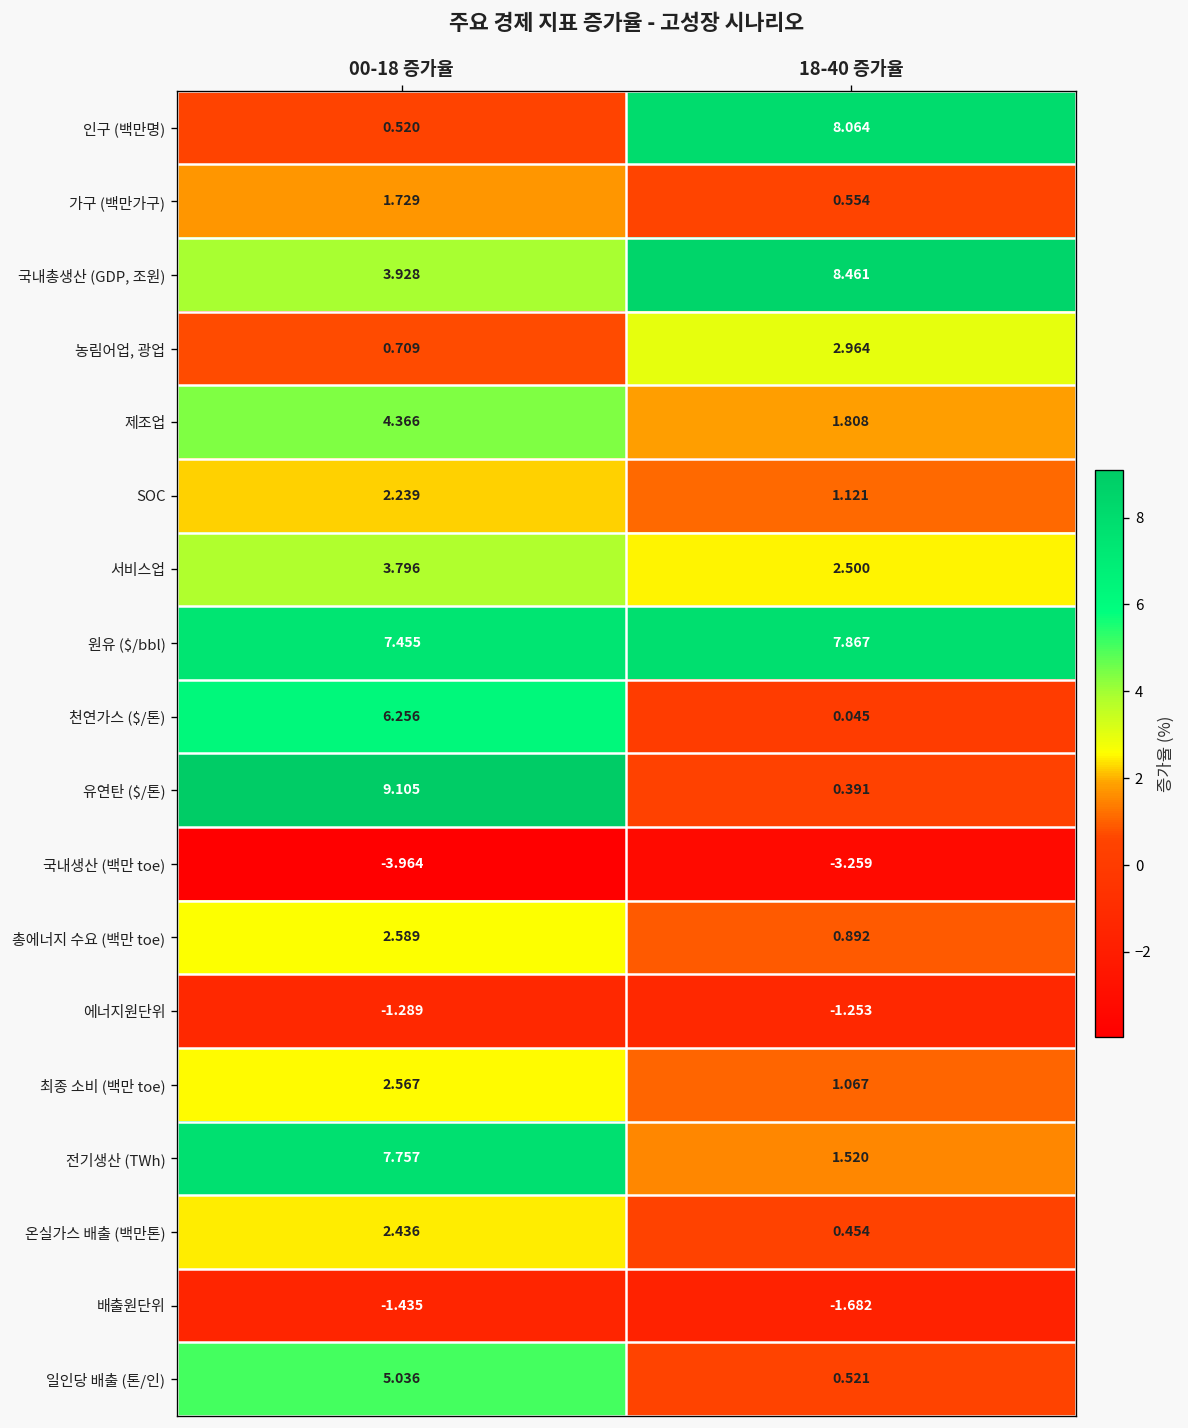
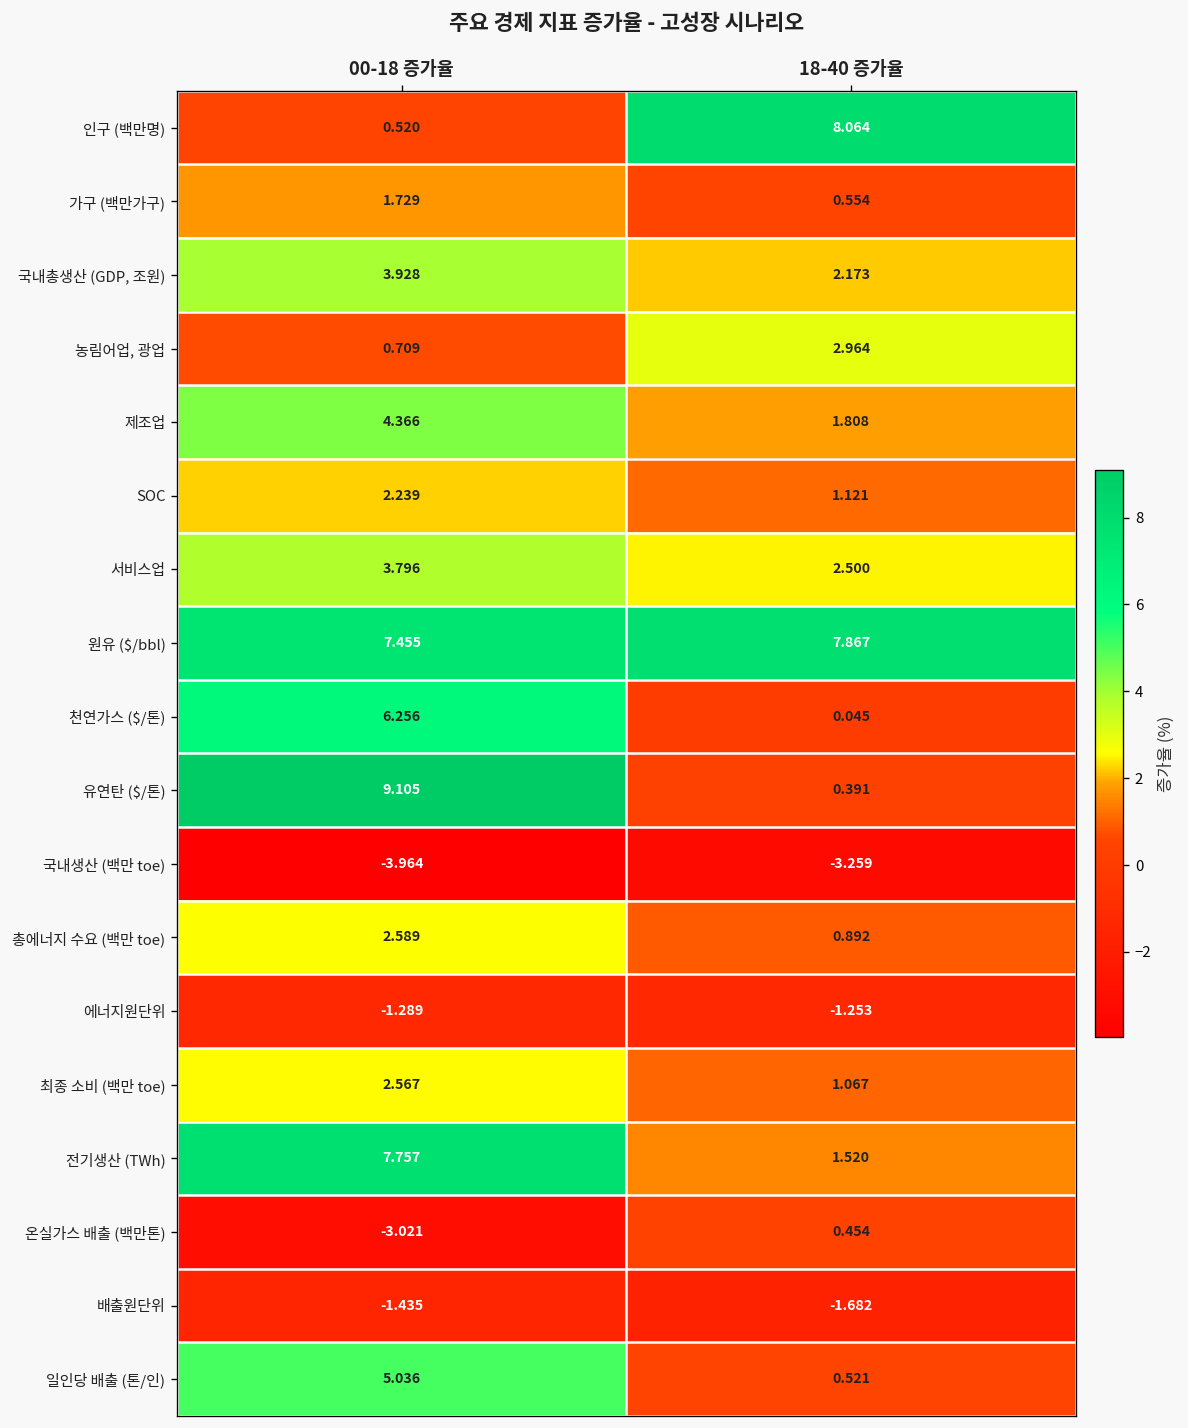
국내총생산 (GDP, 조원), 18-40 증가율: 8.461 -> 2.173
온실가스 배출 (백만톤), 00-18 증가율: 2.436 -> -3.021
